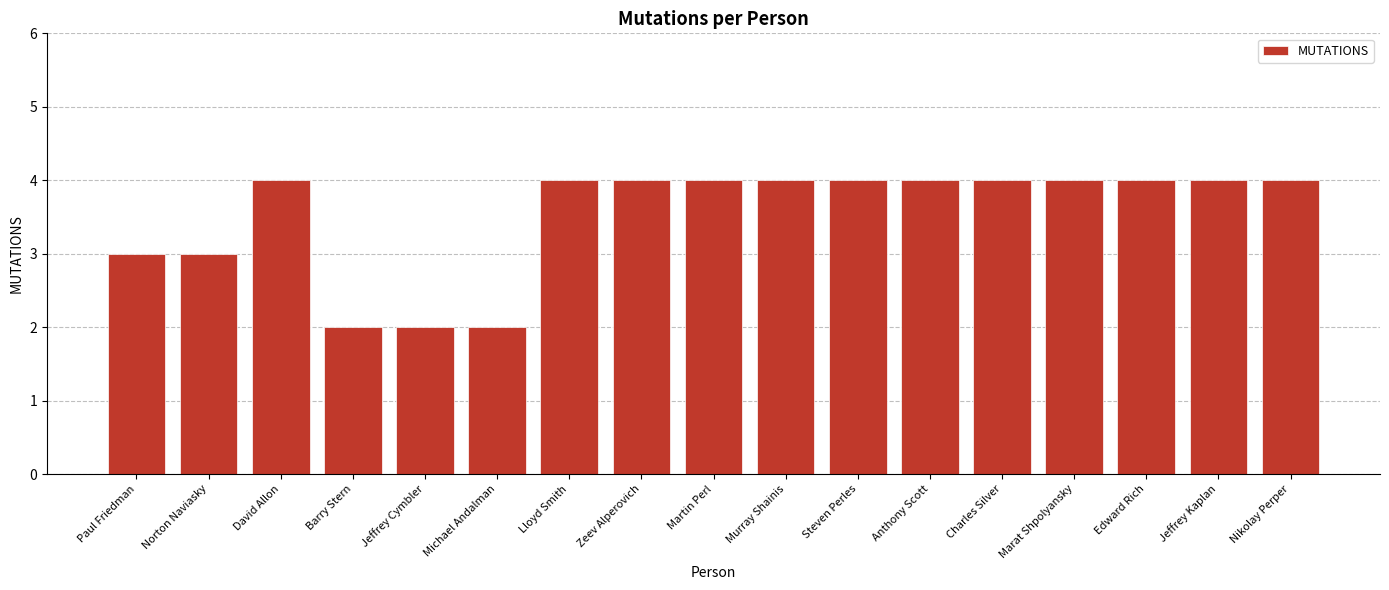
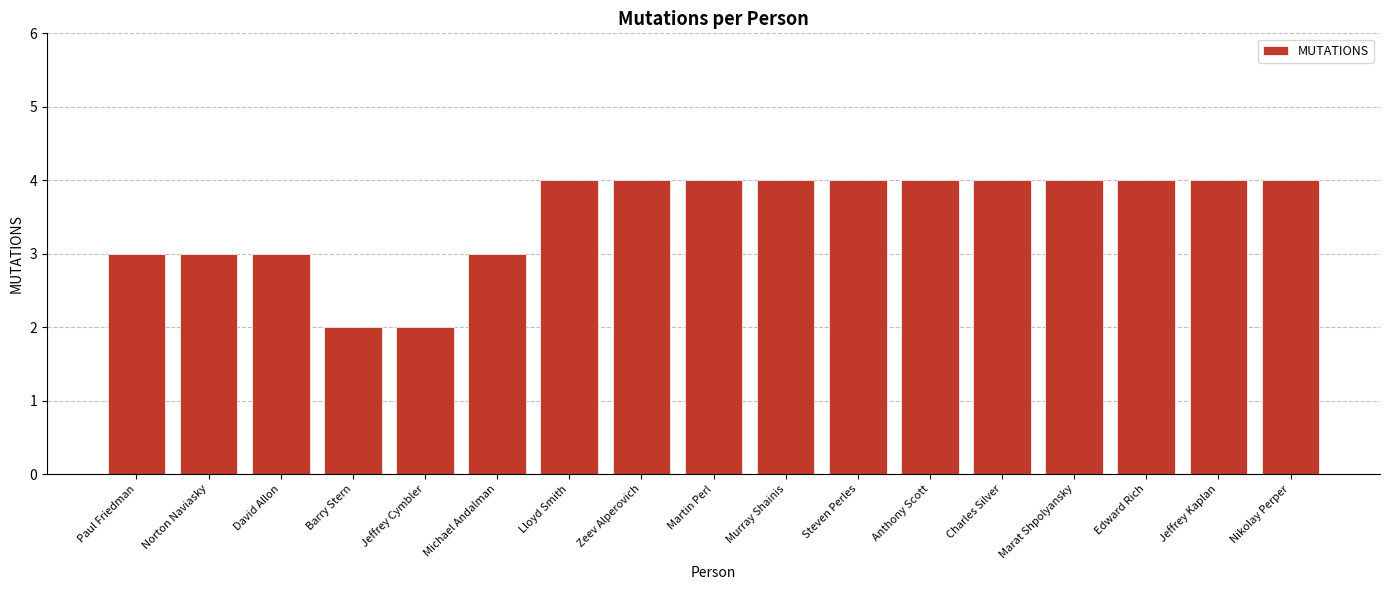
David Allon: 4 -> 3
Michael Andalman: 2 -> 3
